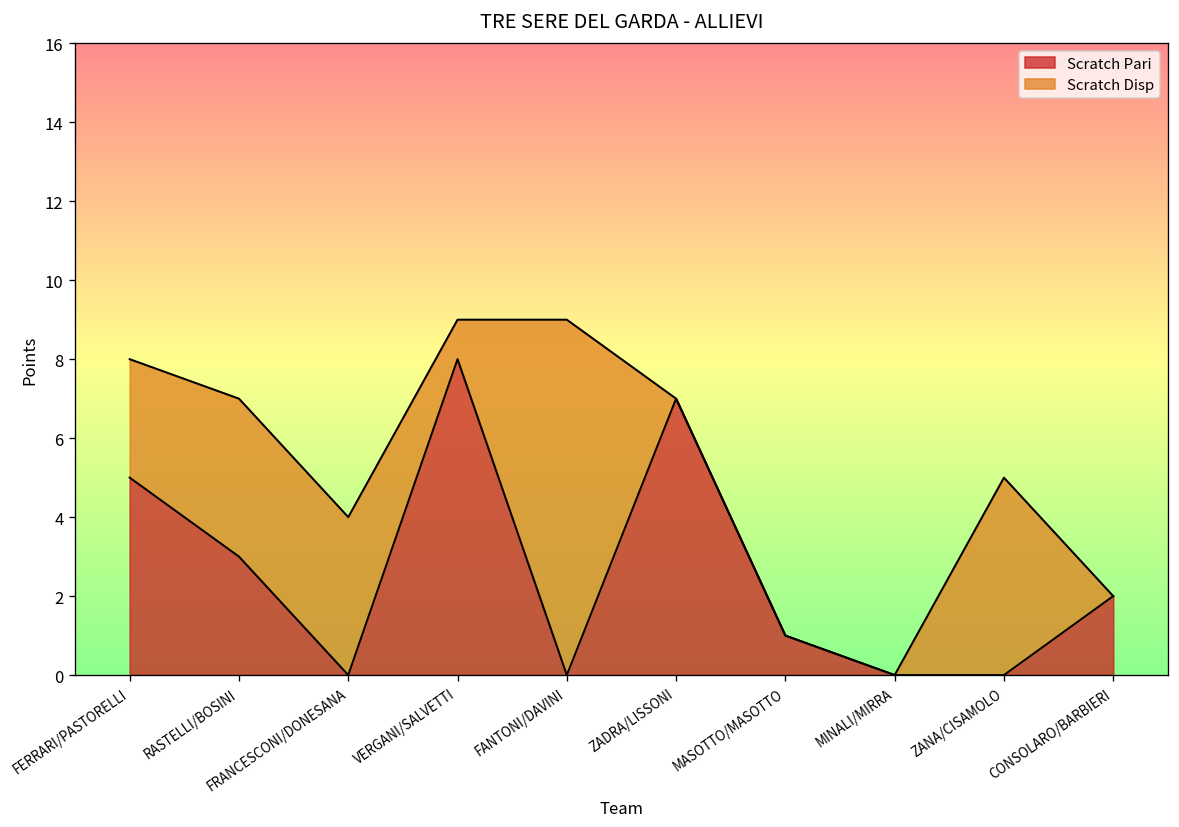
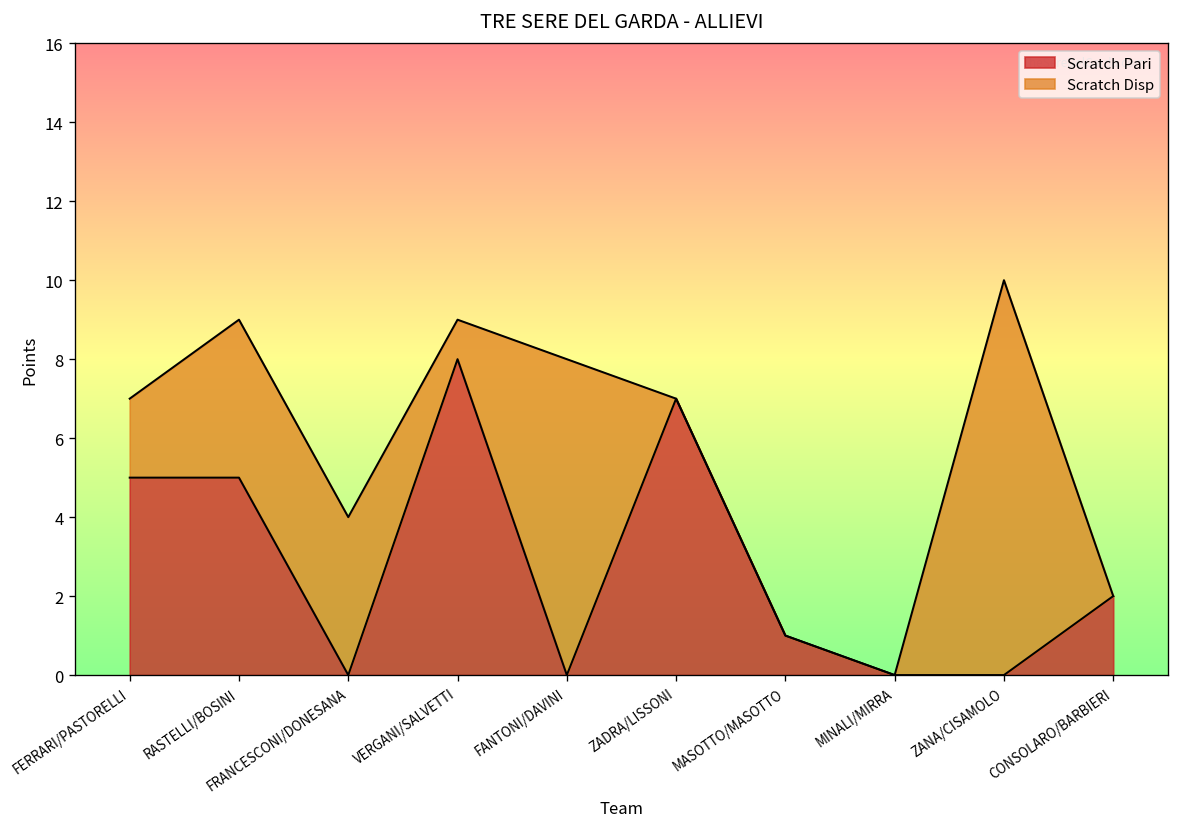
Scratch Disp, FERRARI/PASTORELLI: 3 -> 2
Scratch Pari, RASTELLI/BOSINI: 3 -> 5
Scratch Disp, FANTONI/DAVINI: 9 -> 8
Scratch Disp, ZANA/CISAMOLO: 5 -> 10
